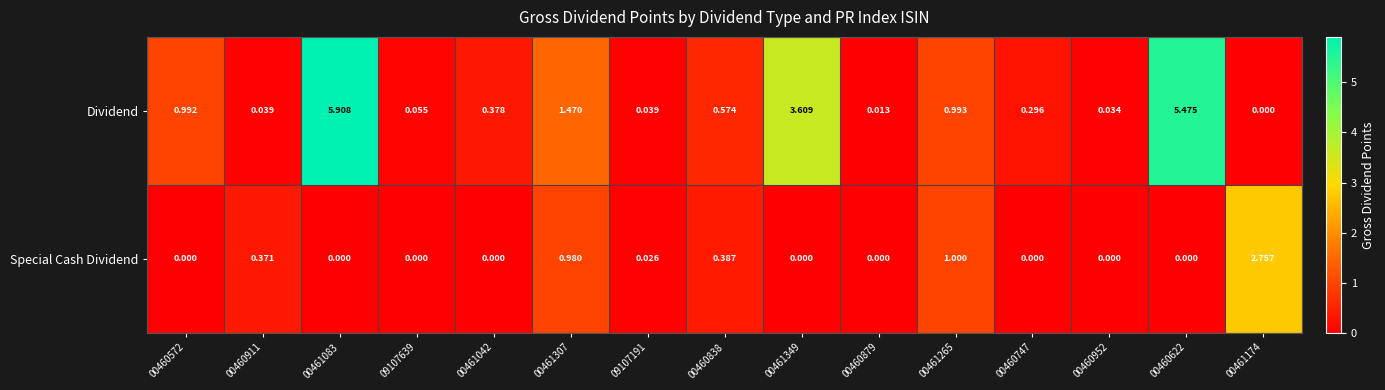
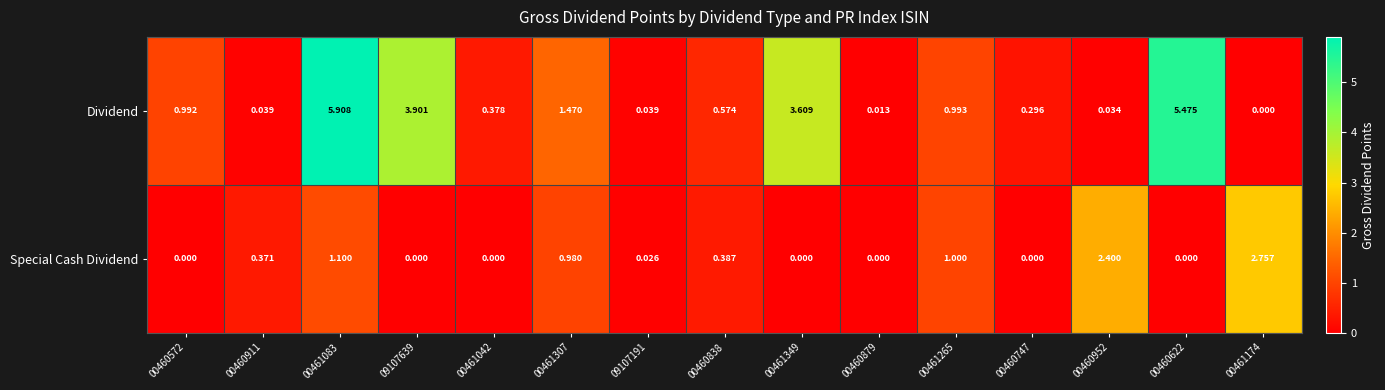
Dividend, 09107639: 0.055 -> 3.901
Special Cash Dividend, 00461083: 0.000 -> 1.100
Special Cash Dividend, 00460952: 0.000 -> 2.400
